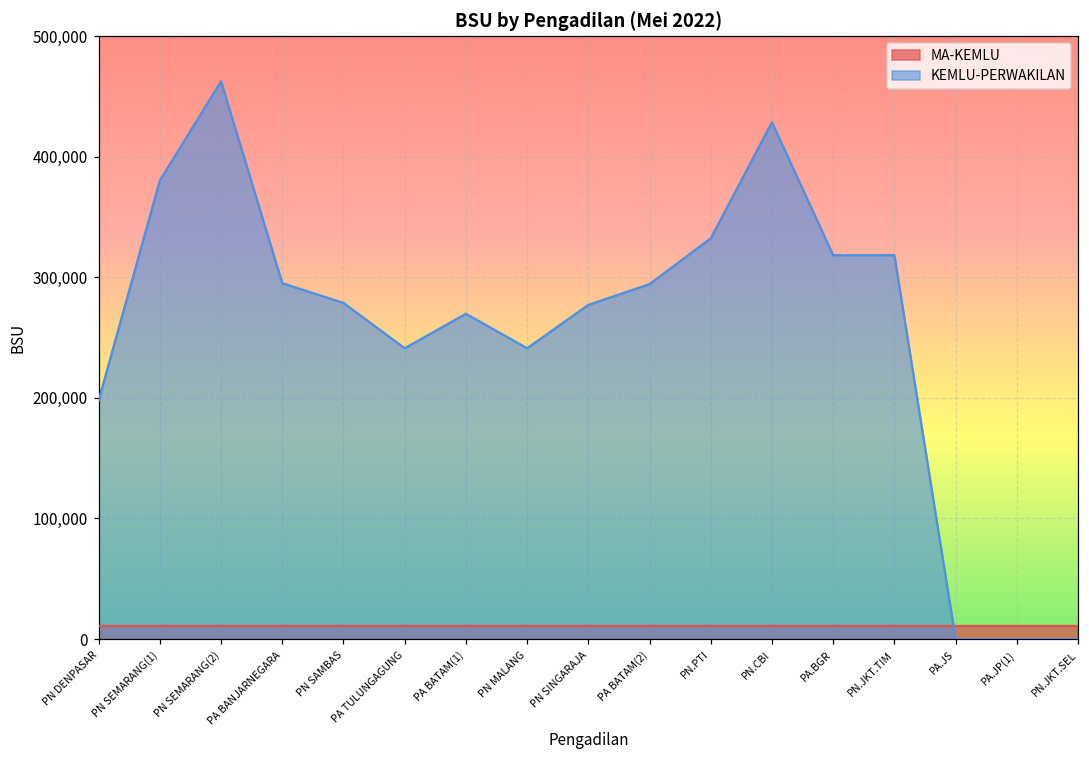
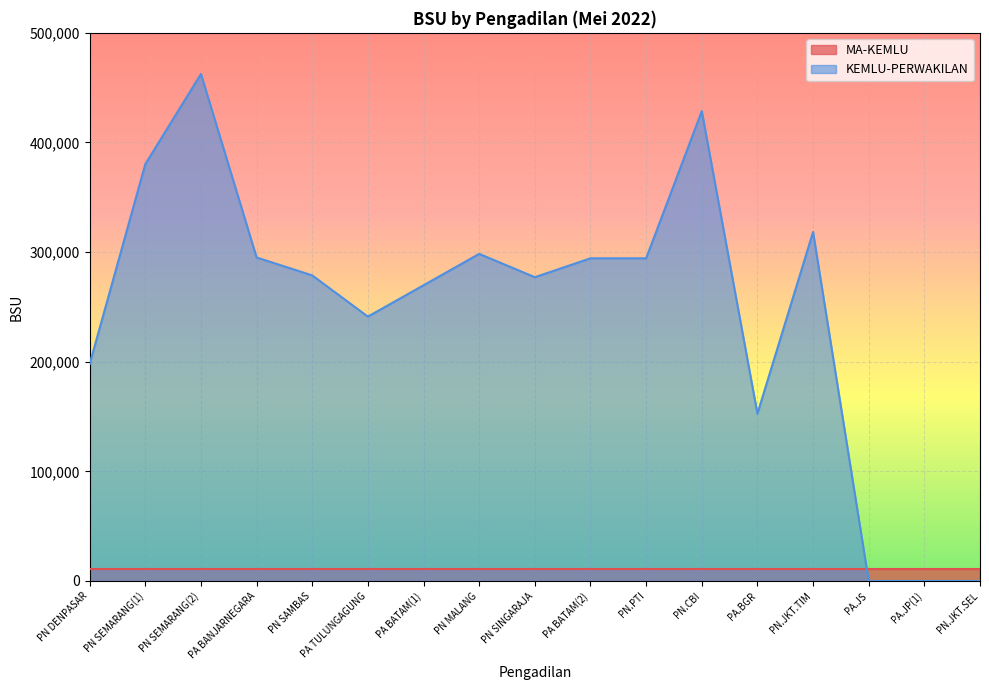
KEMLU-PERWAKILAN, PN MALANG: 241,000 -> 298,000
KEMLU-PERWAKILAN, PN.PTI: 332,000 -> 294,000
KEMLU-PERWAKILAN, PA.BGR: 318,000 -> 153,000
